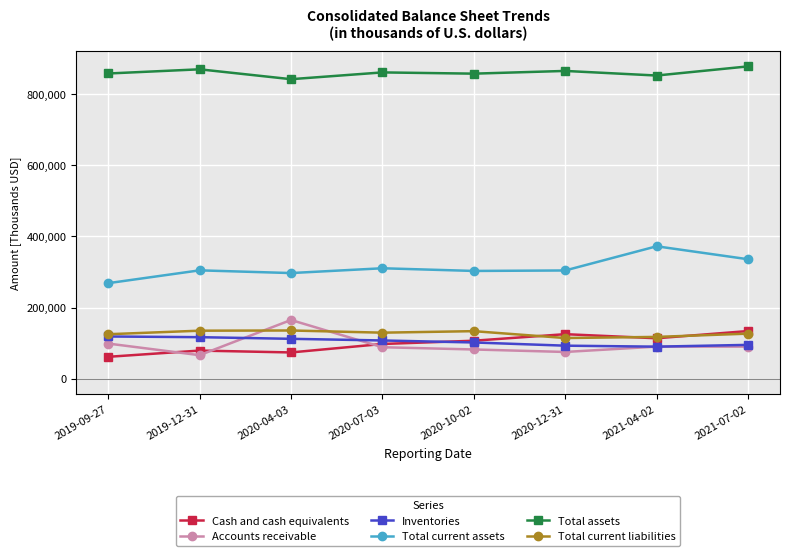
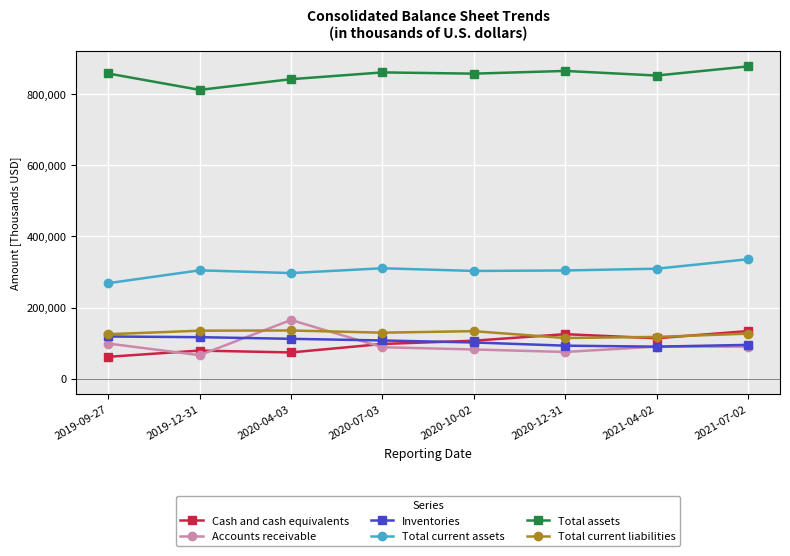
Total assets, 2019-12-31: 870,000 -> 810,000
Total current assets, 2021-04-02: 370,000 -> 310,000
